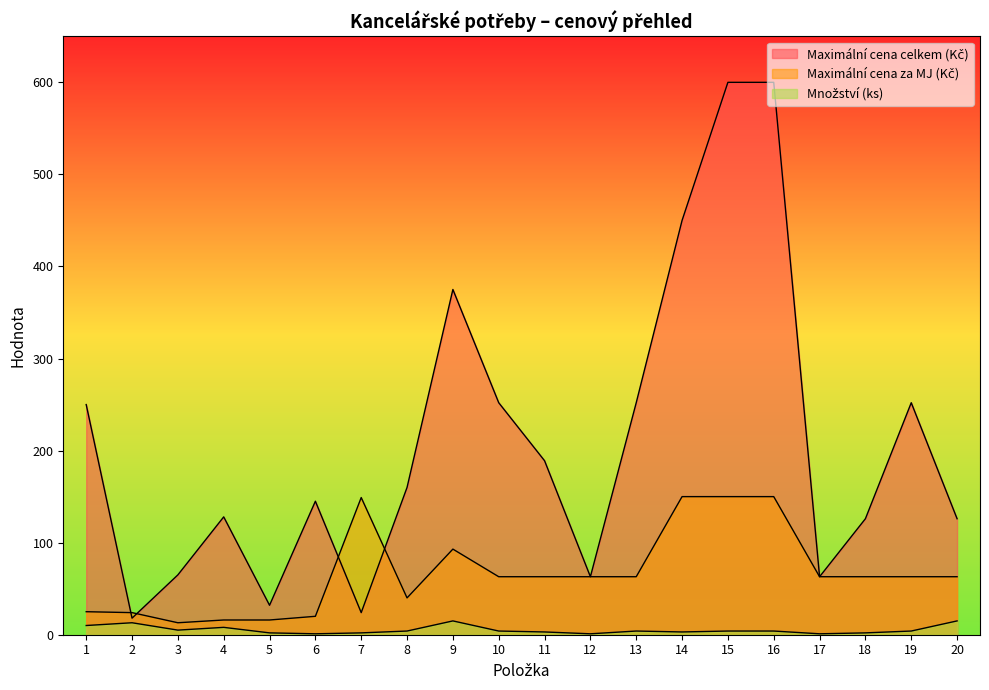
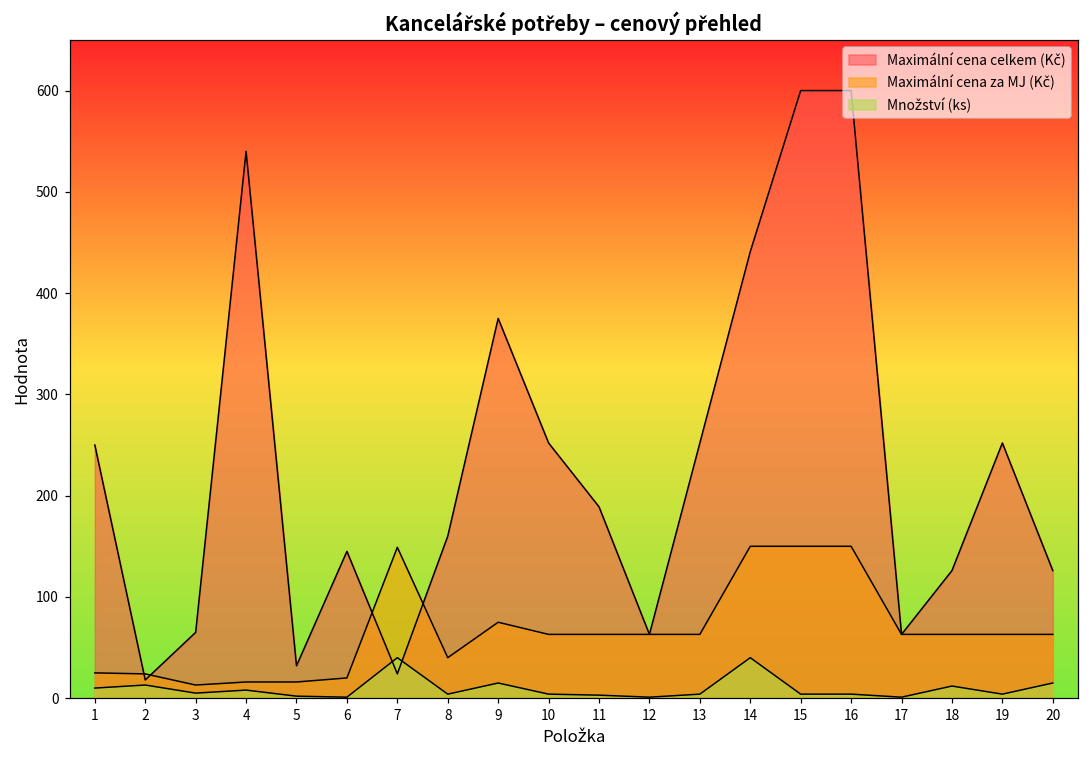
Maximální cena celkem (Kč), 4: 130 -> 540
Množství (ks), 7: 0 -> 40
Maximální cena za MJ (Kč), 9: 90 -> 80
Maximální cena celkem (Kč), 14: 450 -> 440
Množství (ks), 14: 0 -> 40
Množství (ks), 18: 0 -> 10
